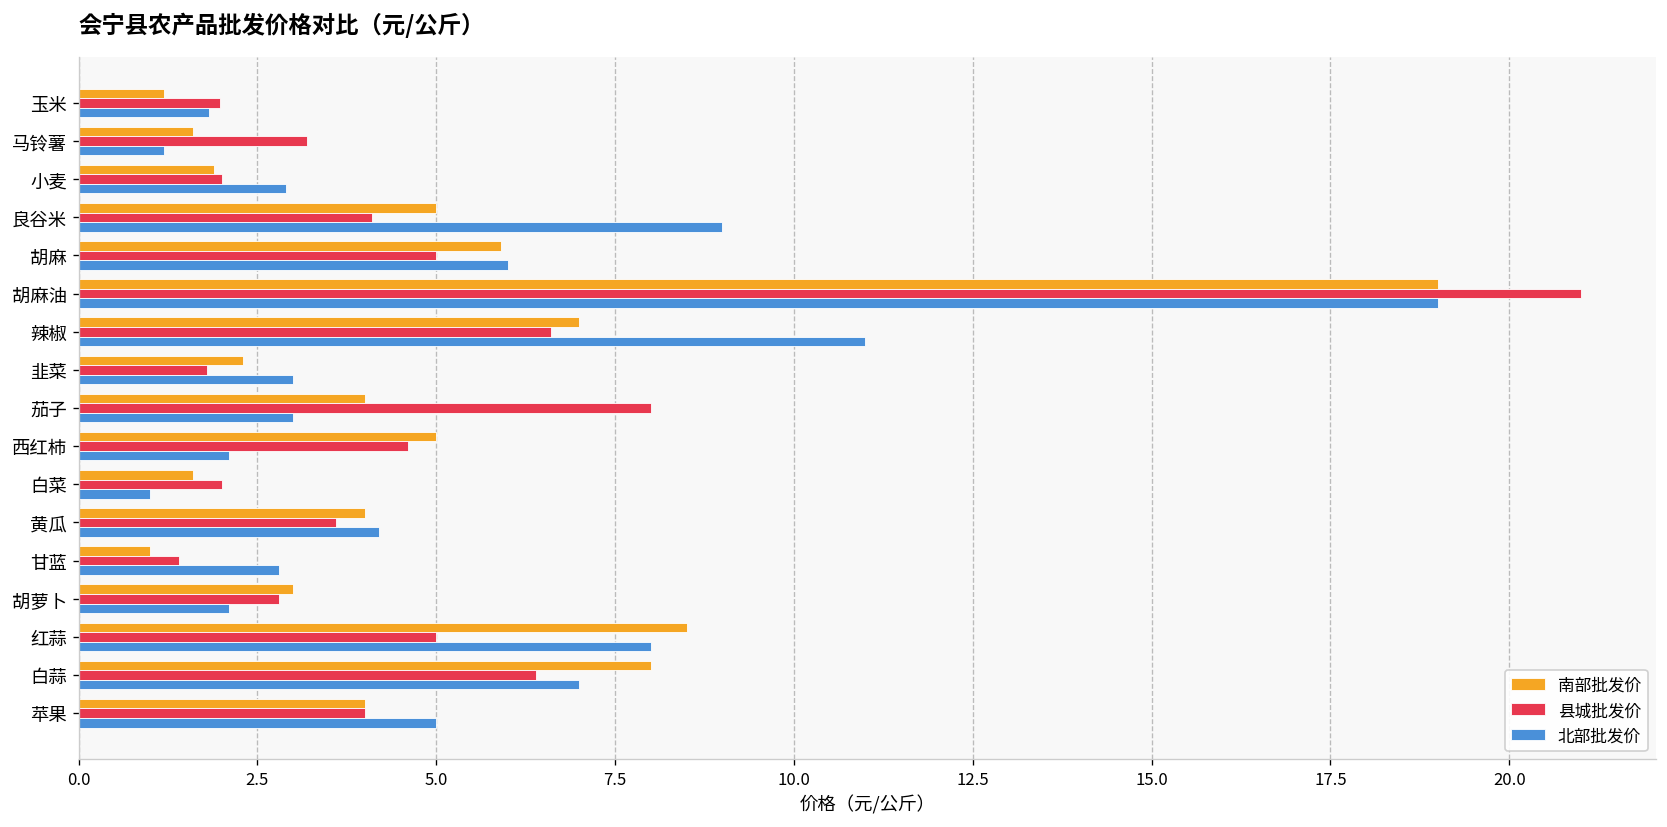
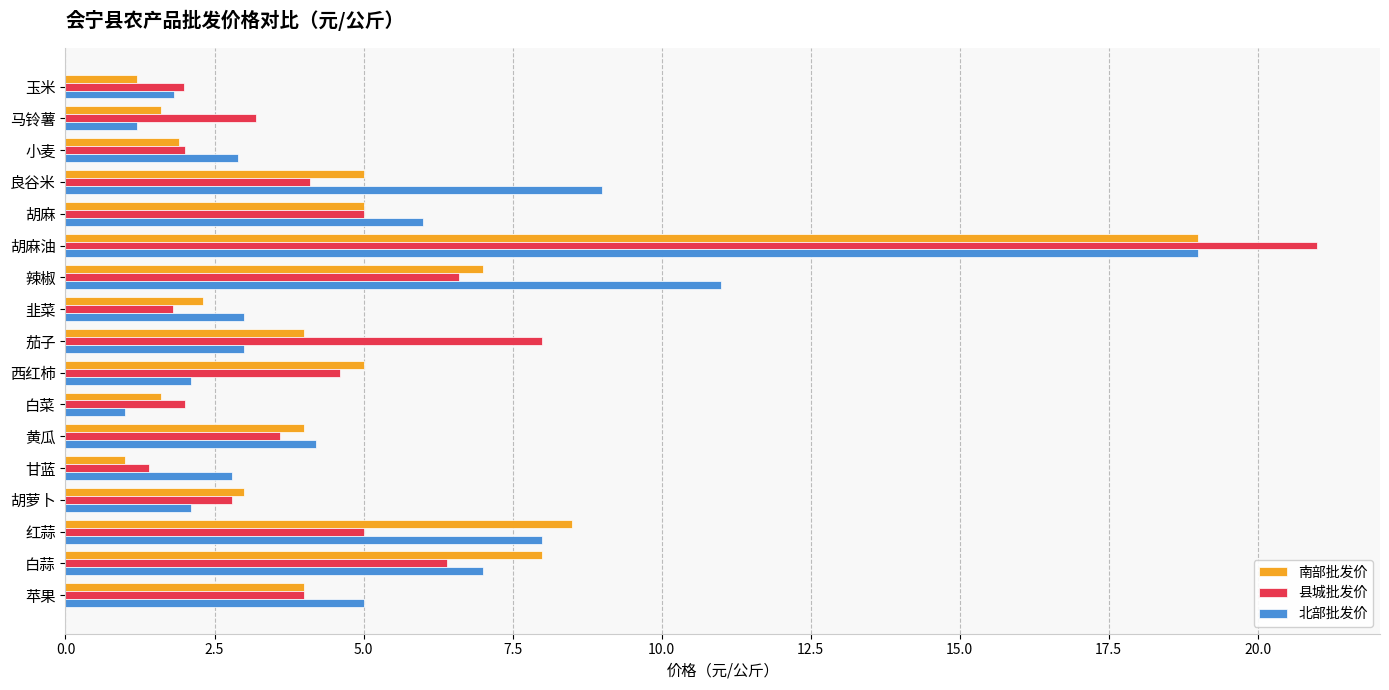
南部批发价, 胡麻: 5.9 -> 5.0
